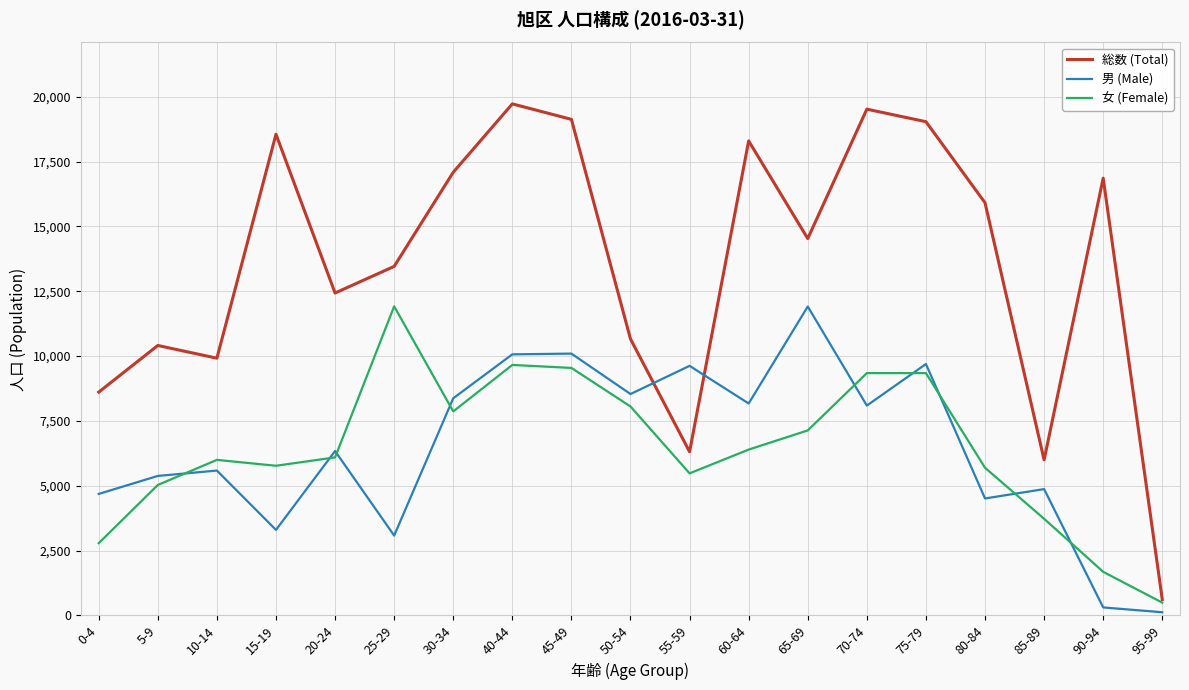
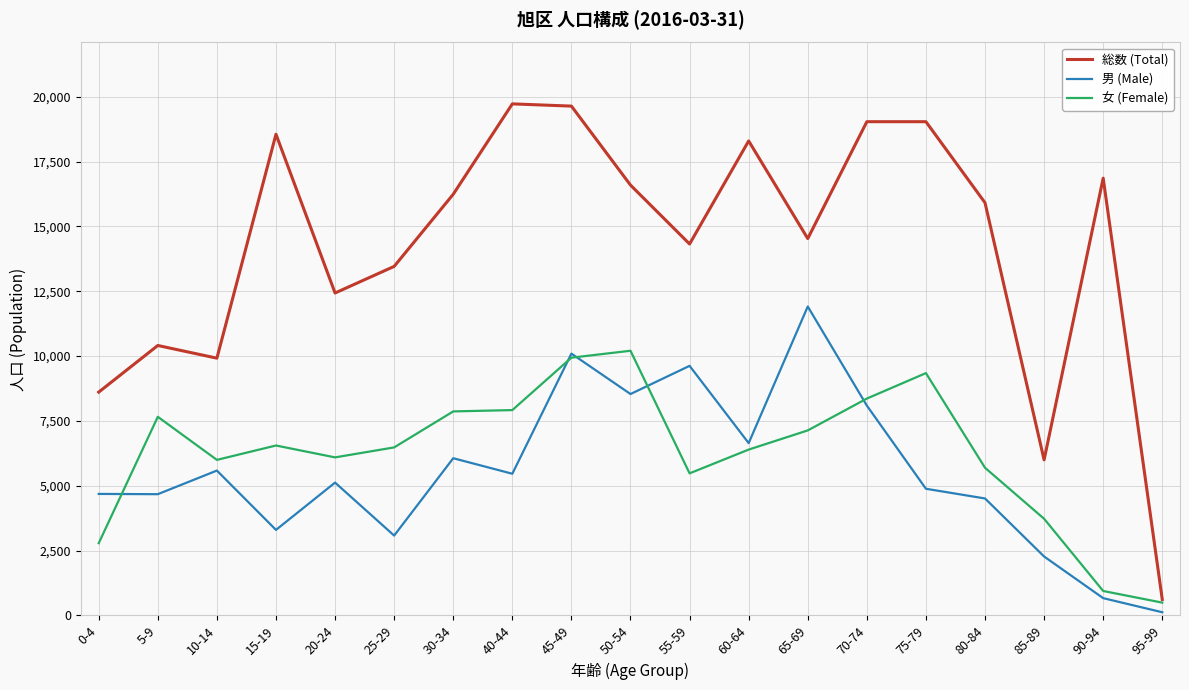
男 (Male), 5-9: 5,400 -> 4,700
女 (Female), 5-9: 5,000 -> 7,700
女 (Female), 15-19: 5,800 -> 6,600
男 (Male), 20-24: 6,300 -> 5,100
女 (Female), 25-29: 11,900 -> 6,500
総数 (Total), 30-34: 17,100 -> 16,200
男 (Male), 30-34: 8,400 -> 6,100
男 (Male), 40-44: 10,100 -> 5,500
女 (Female), 40-44: 9,700 -> 7,900
総数 (Total), 45-49: 19,100 -> 19,600
女 (Female), 45-49: 9,500 -> 9,900
総数 (Total), 50-54: 10,700 -> 16,600
女 (Female), 50-54: 8,100 -> 10,200
総数 (Total), 55-59: 6,300 -> 14,300
男 (Male), 60-64: 8,200 -> 6,600
総数 (Total), 70-74: 19,500 -> 19,000
女 (Female), 70-74: 9,300 -> 8,400
男 (Male), 75-79: 9,700 -> 4,900
男 (Male), 85-89: 4,900 -> 2,300
男 (Male), 90-94: 300 -> 700
女 (Female), 90-94: 1,700 -> 900
